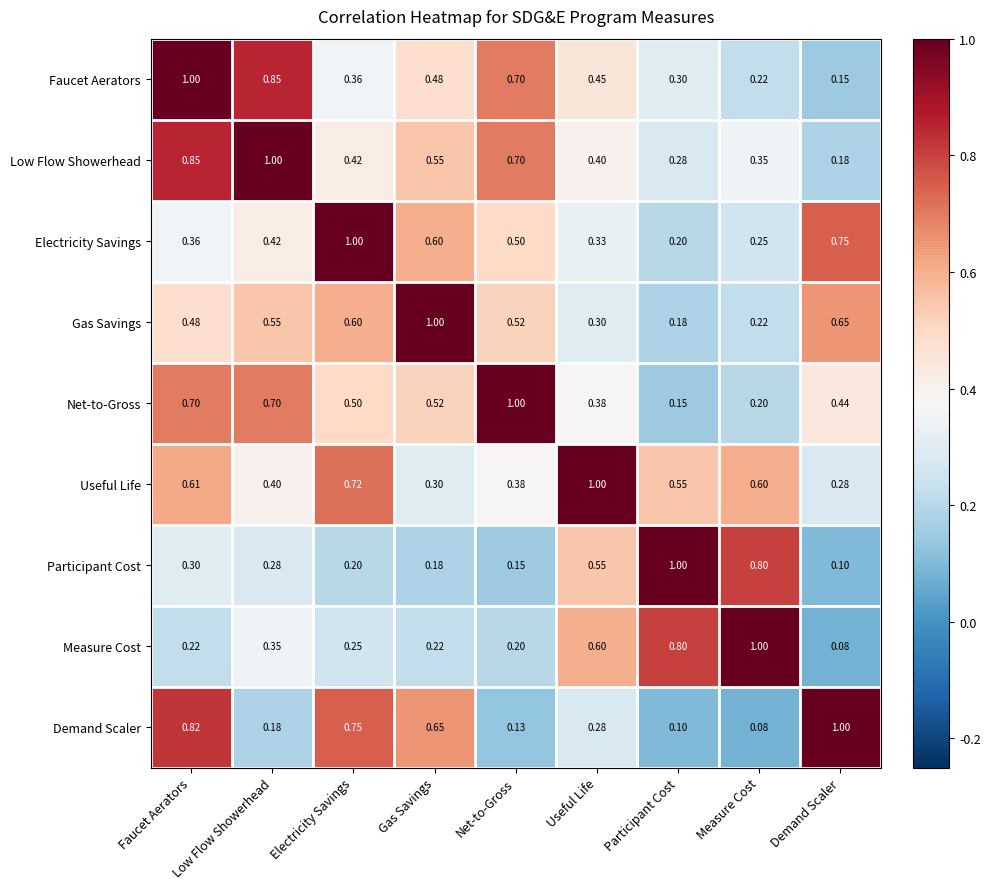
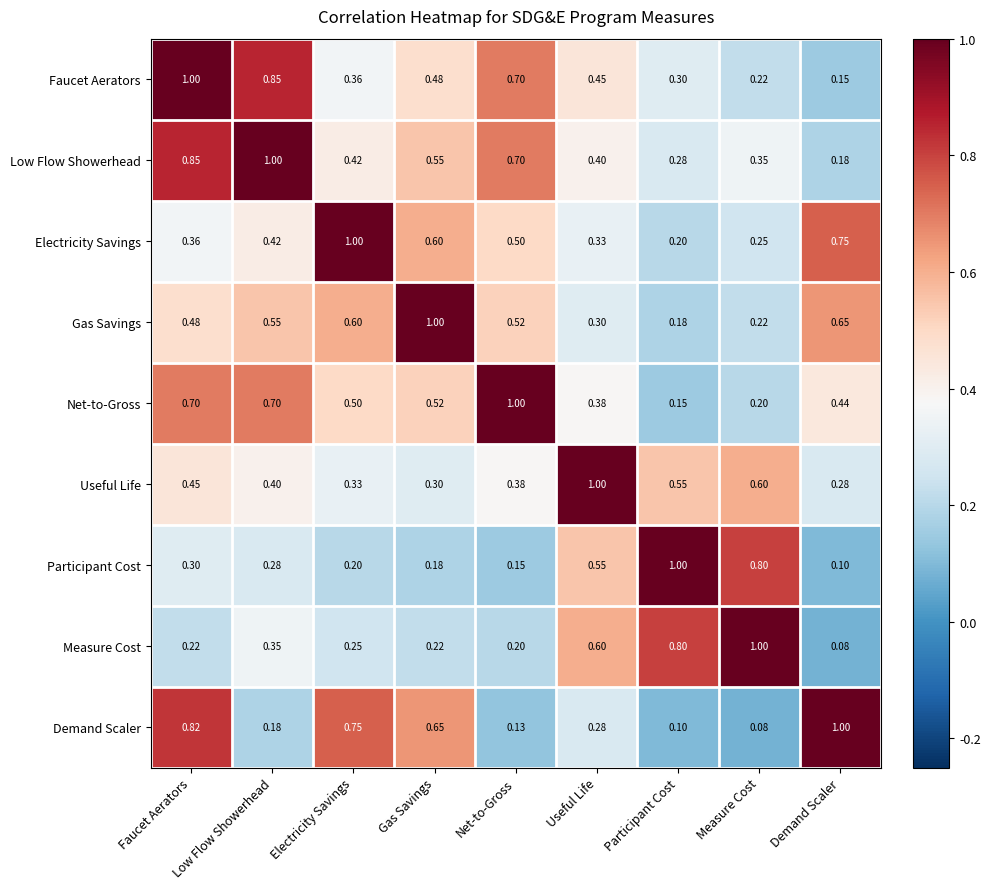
Useful Life, Faucet Aerators: 0.61 -> 0.45
Useful Life, Electricity Savings: 0.72 -> 0.33
